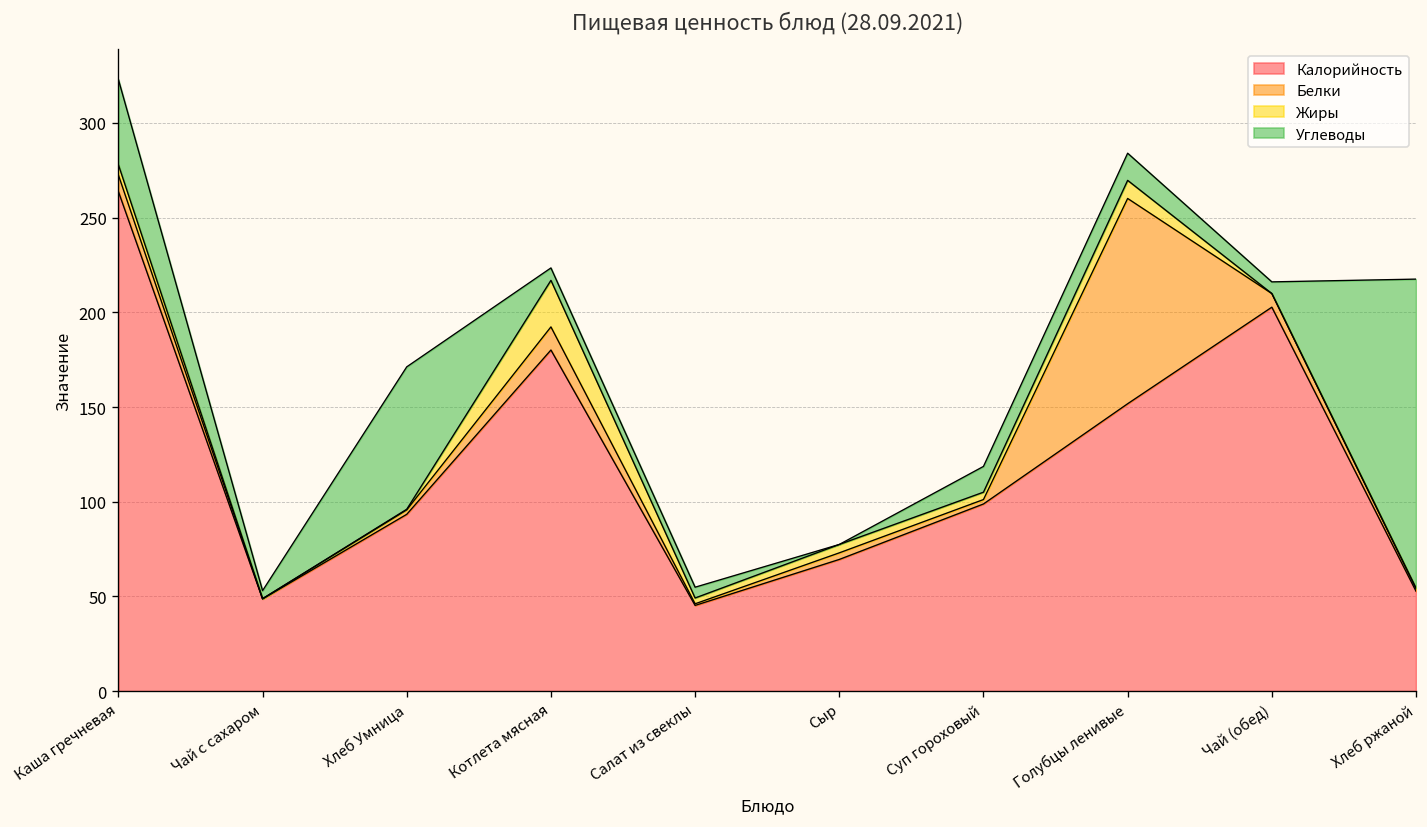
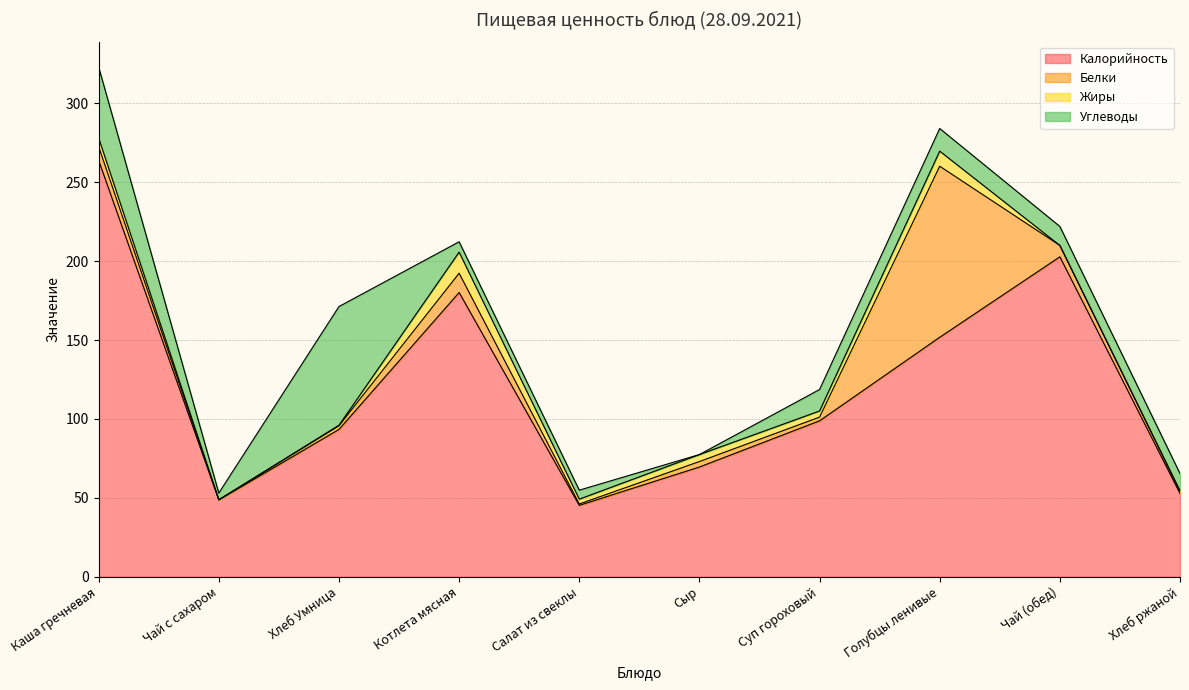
Жиры, Котлета мясная: 25 -> 13
Углеводы, Чай (обед): 6 -> 12
Углеводы, Хлеб ржаной: 163 -> 11
